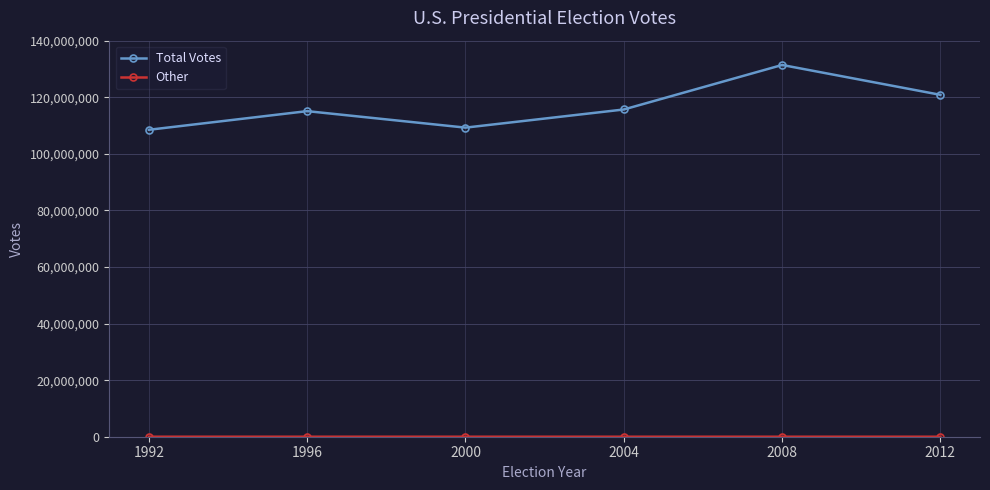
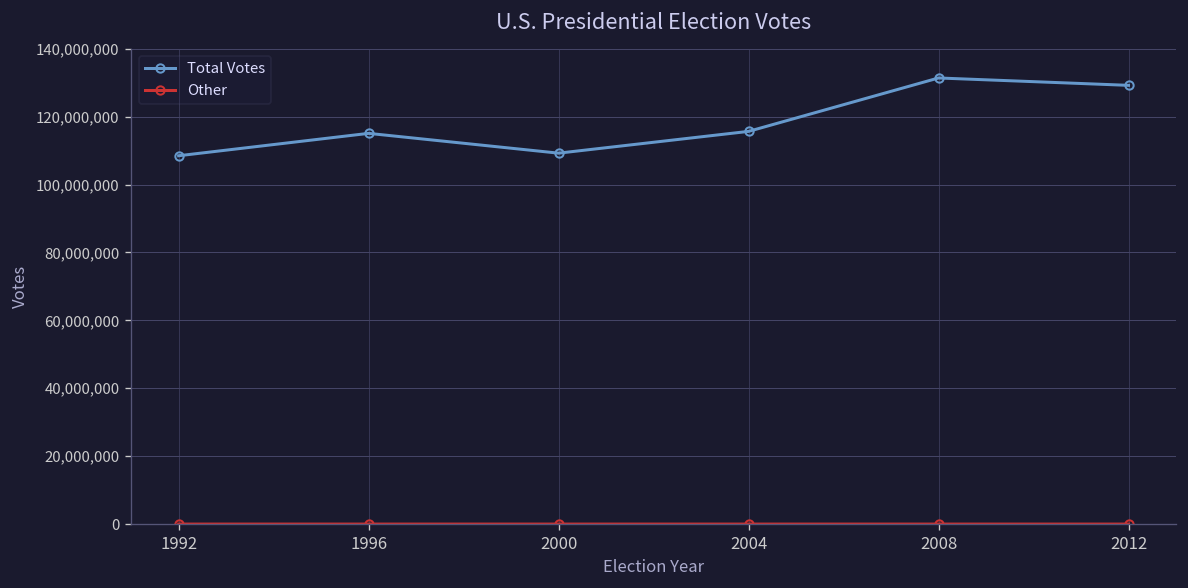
Total Votes, 2012: 121,000,000 -> 129,000,000
